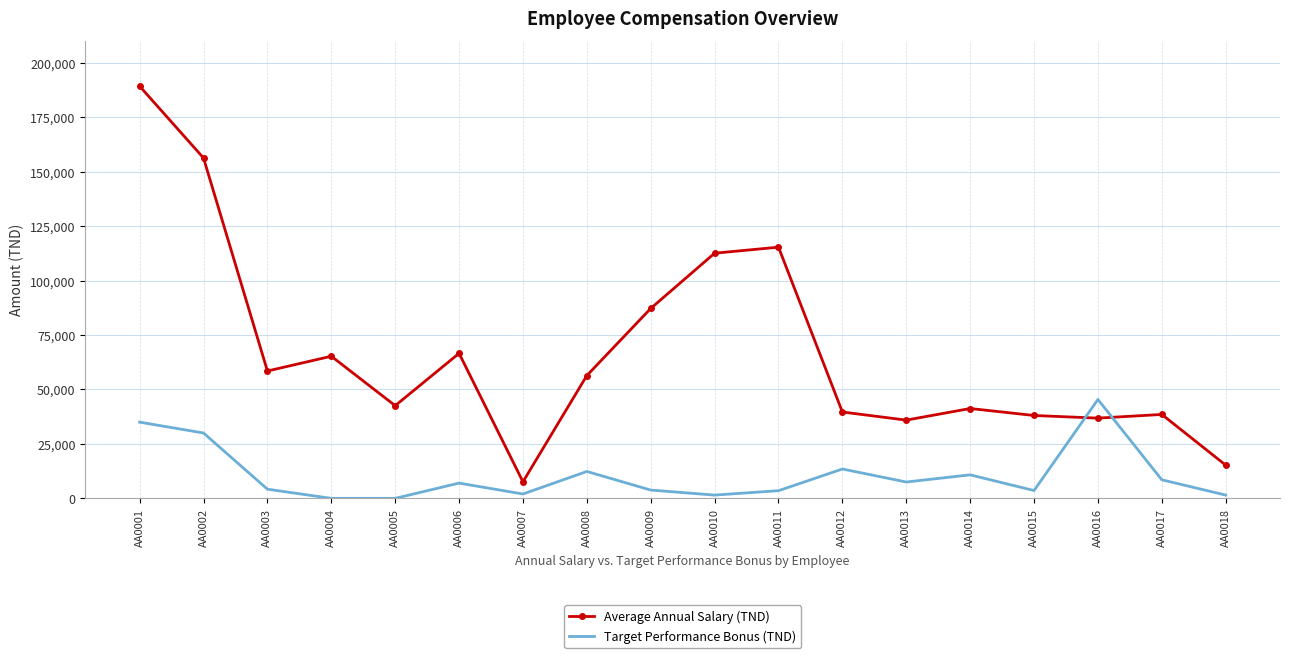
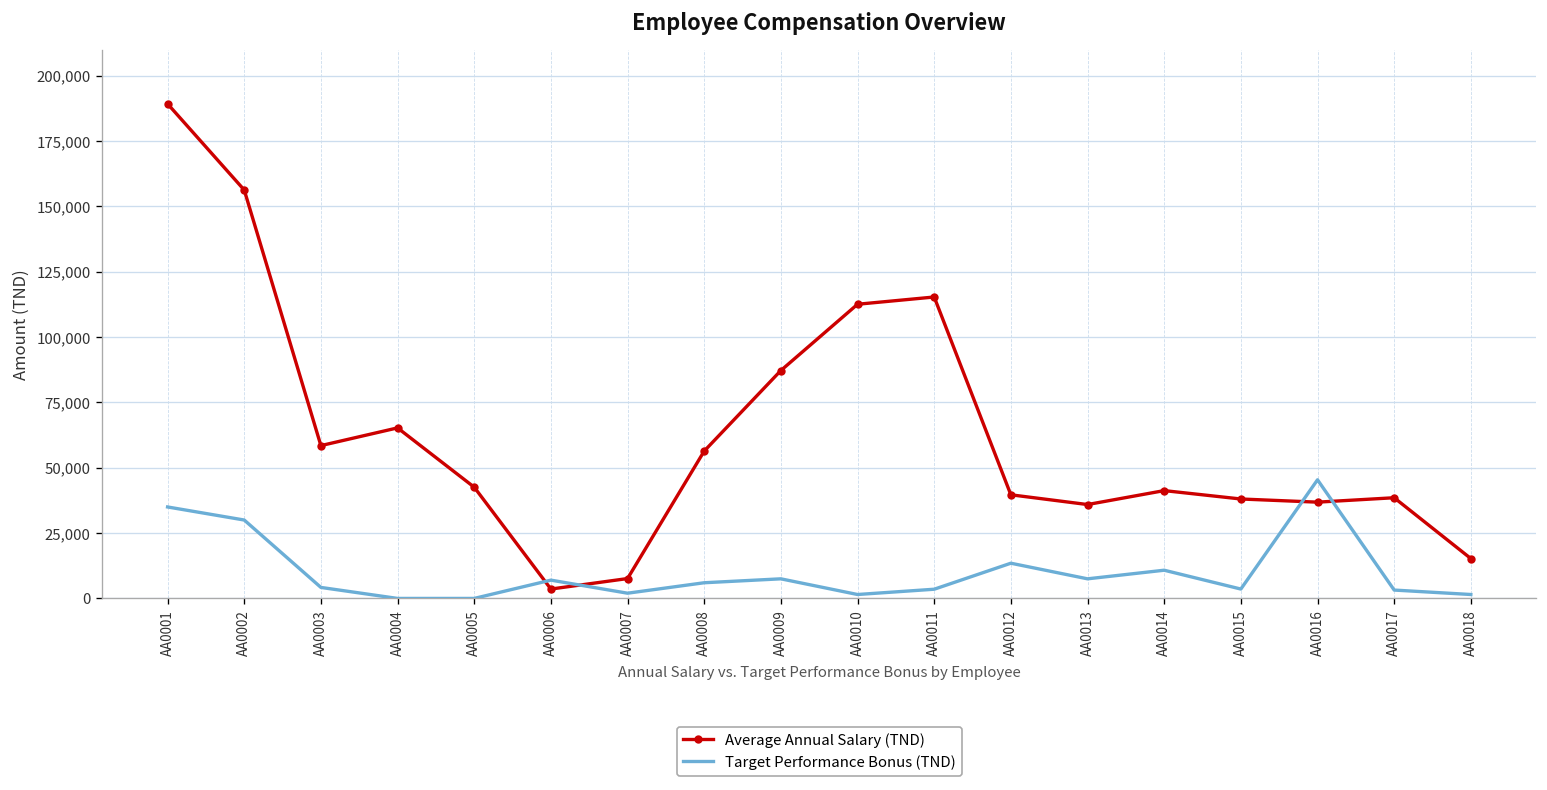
Average Annual Salary (TND), AA0006: 67,000 -> 4,000
Target Performance Bonus (TND), AA0008: 12,000 -> 6,000
Target Performance Bonus (TND), AA0009: 4,000 -> 8,000
Target Performance Bonus (TND), AA0017: 9,000 -> 3,000
